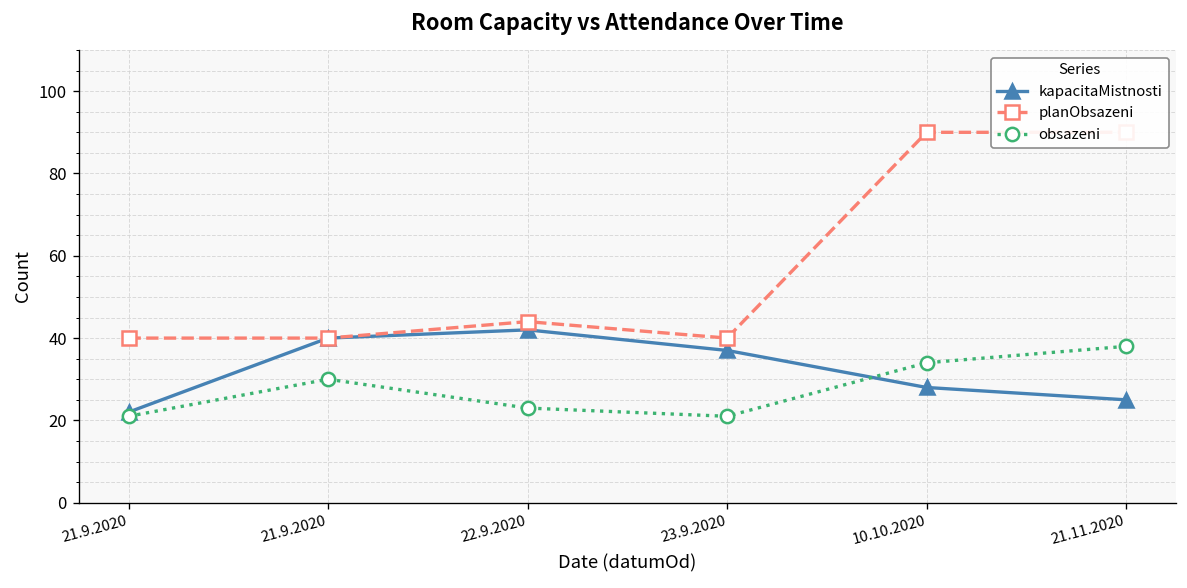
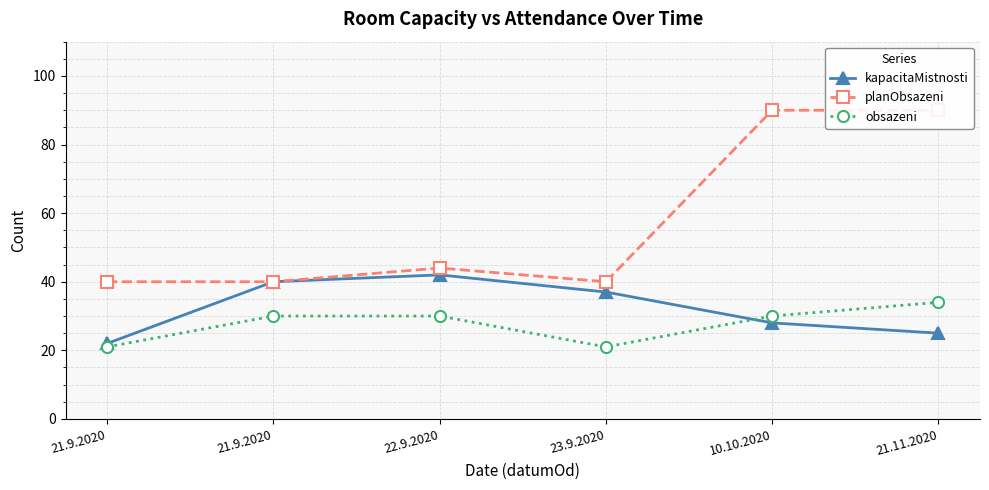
obsazeni, 22.9.2020: 23 -> 30
obsazeni, 10.10.2020: 34 -> 30
obsazeni, 21.11.2020: 38 -> 34
